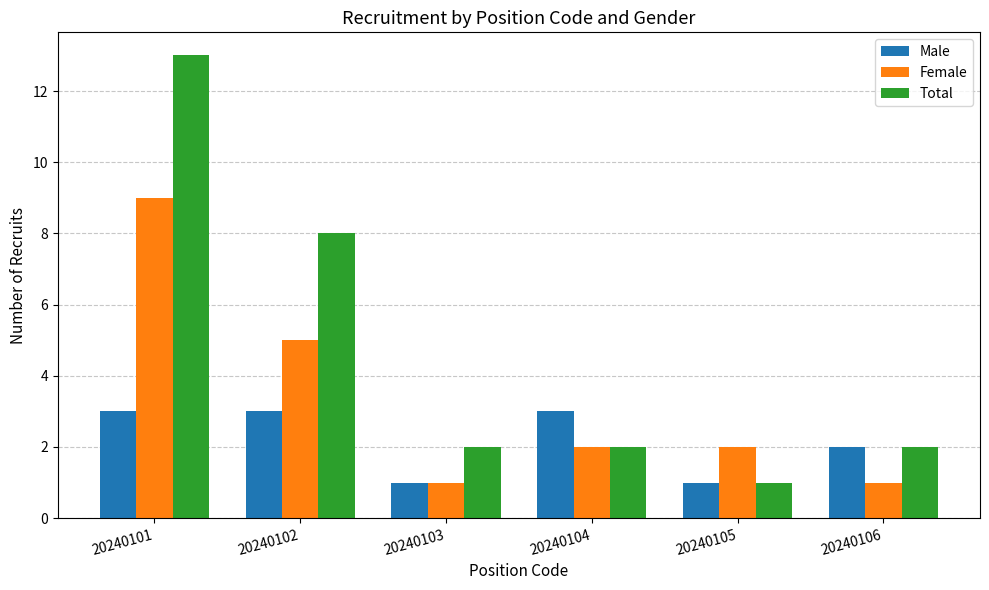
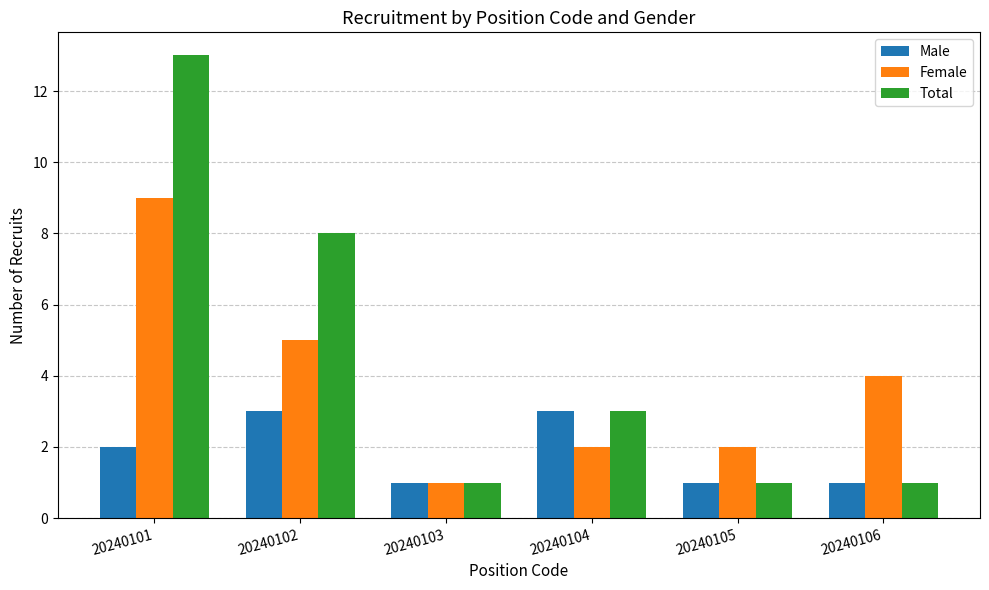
Male, 20240101: 3 -> 2
Total, 20240103: 2 -> 1
Total, 20240104: 2 -> 3
Male, 20240106: 2 -> 1
Female, 20240106: 1 -> 4
Total, 20240106: 2 -> 1
